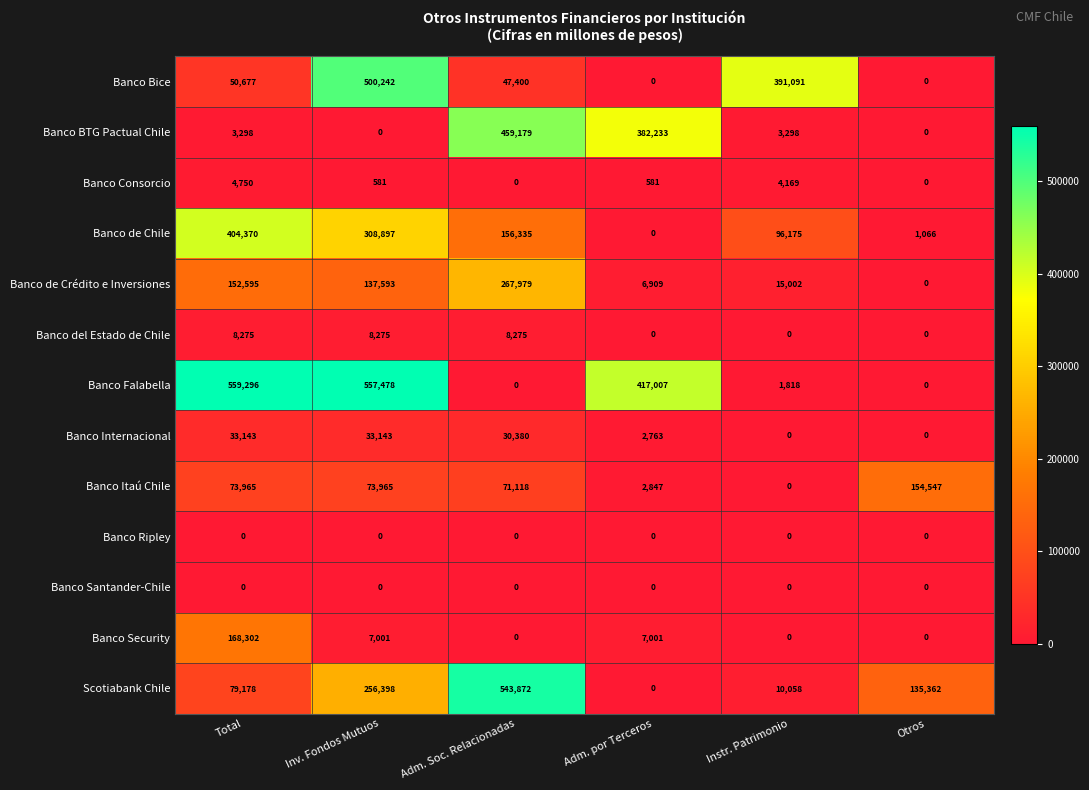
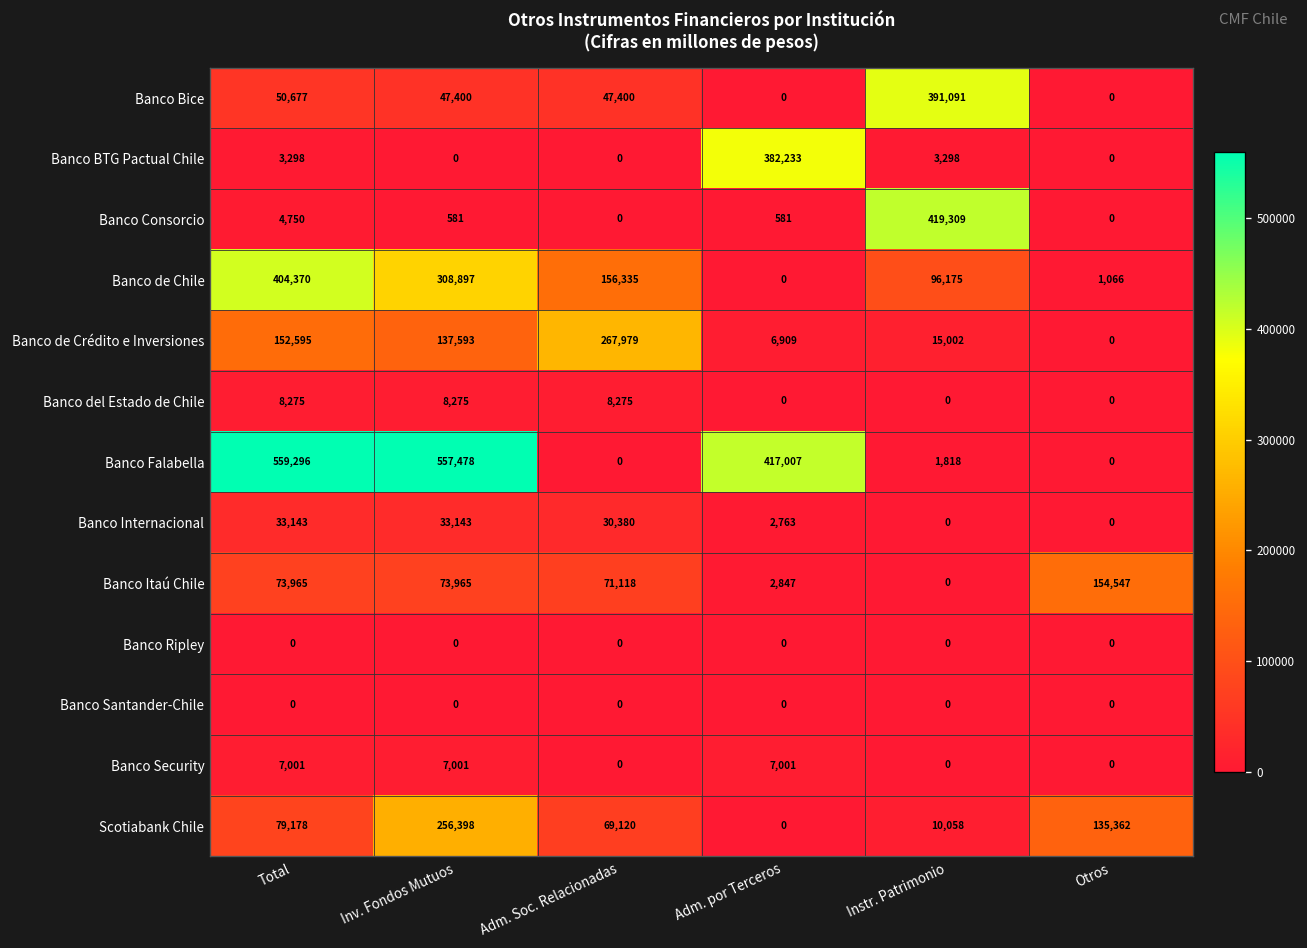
Banco Bice, Inv. Fondos Mutuos: 500,242 -> 47,400
Banco BTG Pactual Chile, Adm. Soc. Relacionadas: 459,179 -> 0
Banco Consorcio, Instr. Patrimonio: 4,169 -> 419,309
Banco Security, Total: 168,302 -> 7,001
Scotiabank Chile, Adm. Soc. Relacionadas: 543,872 -> 69,120
